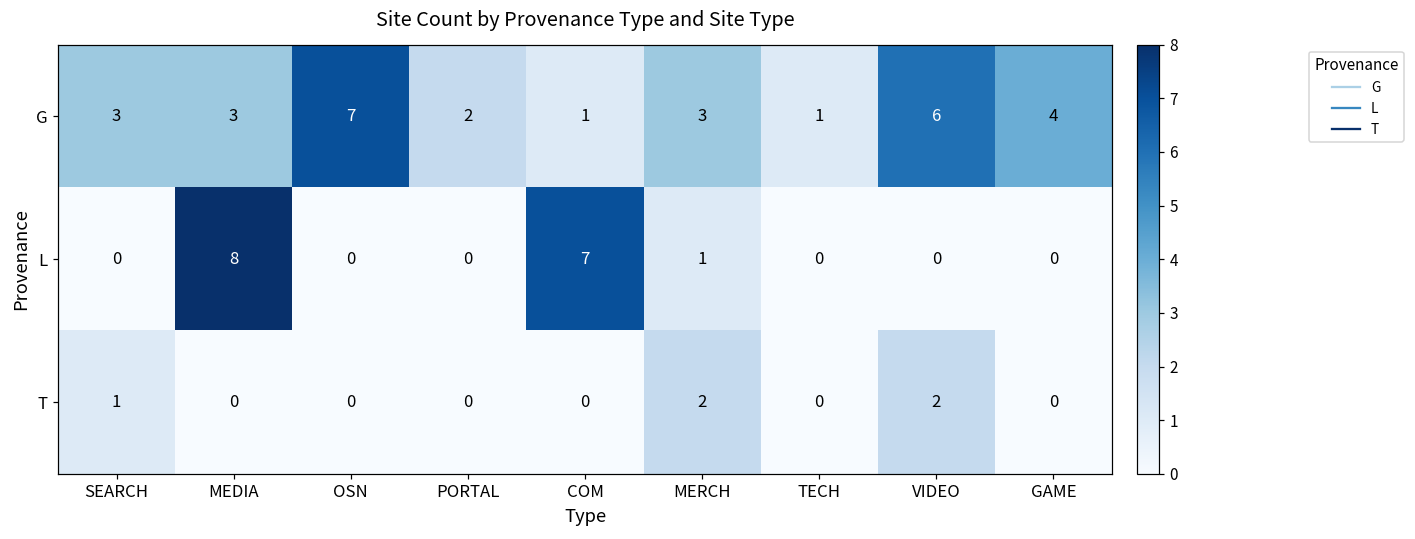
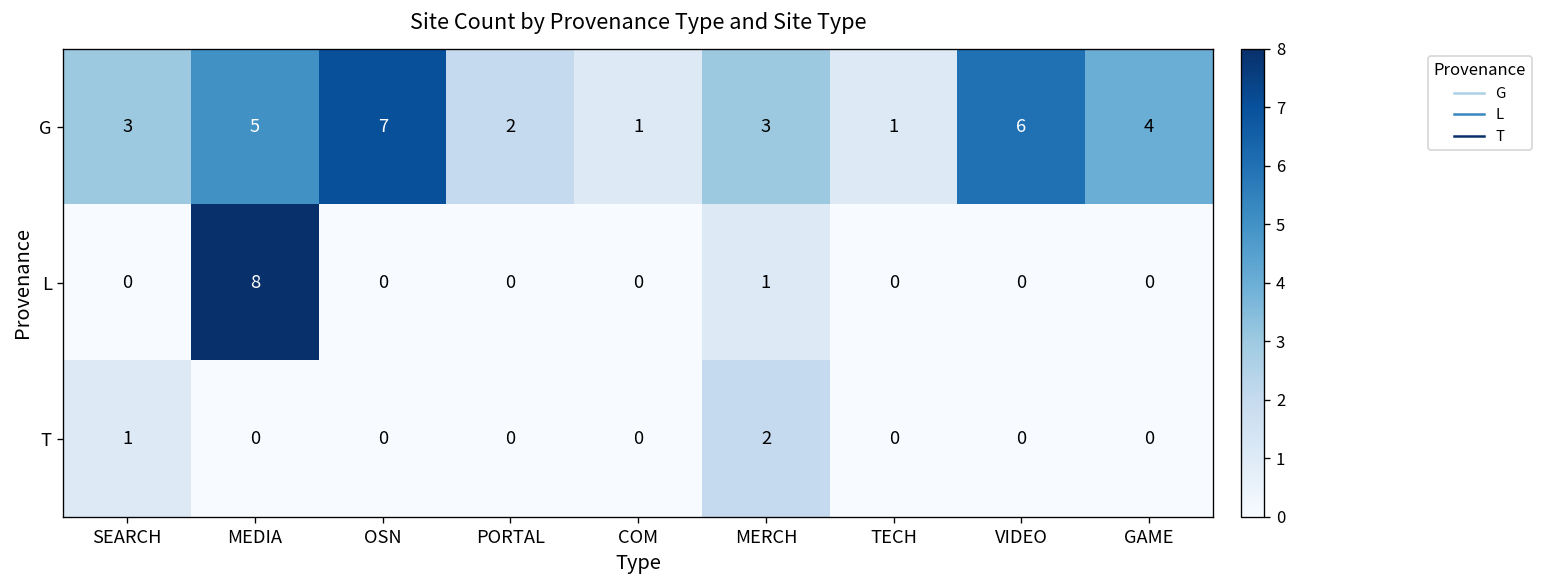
G, MEDIA: 3 -> 5
L, COM: 7 -> 0
T, VIDEO: 2 -> 0
